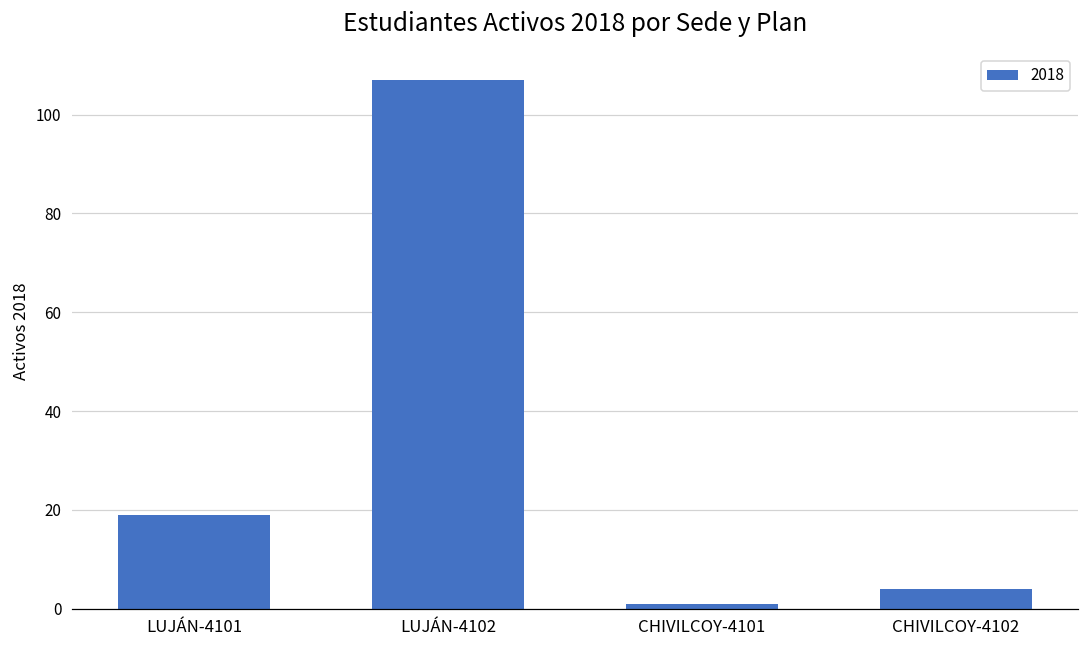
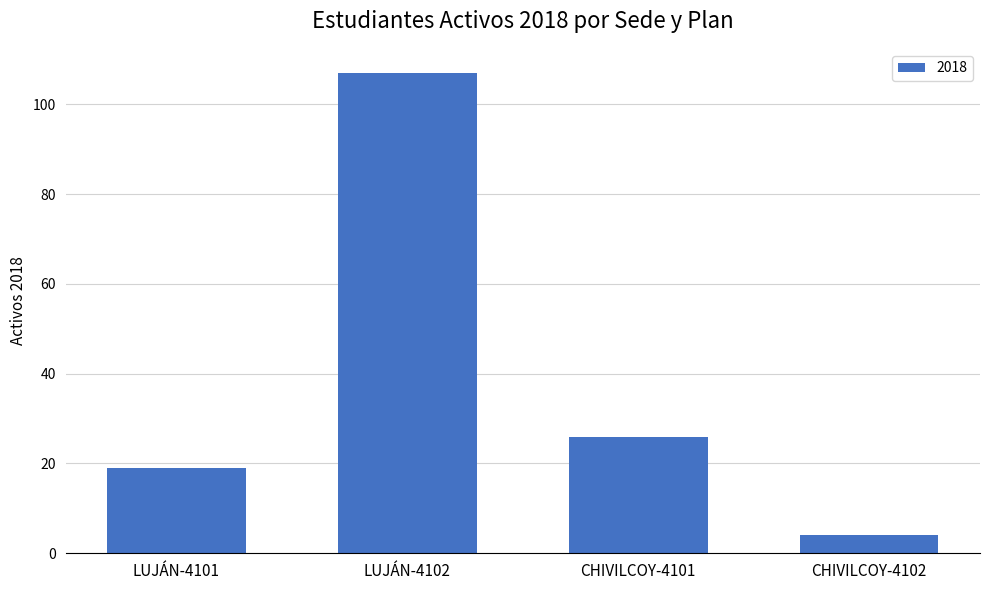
CHIVILCOY-4101: 1 -> 26
